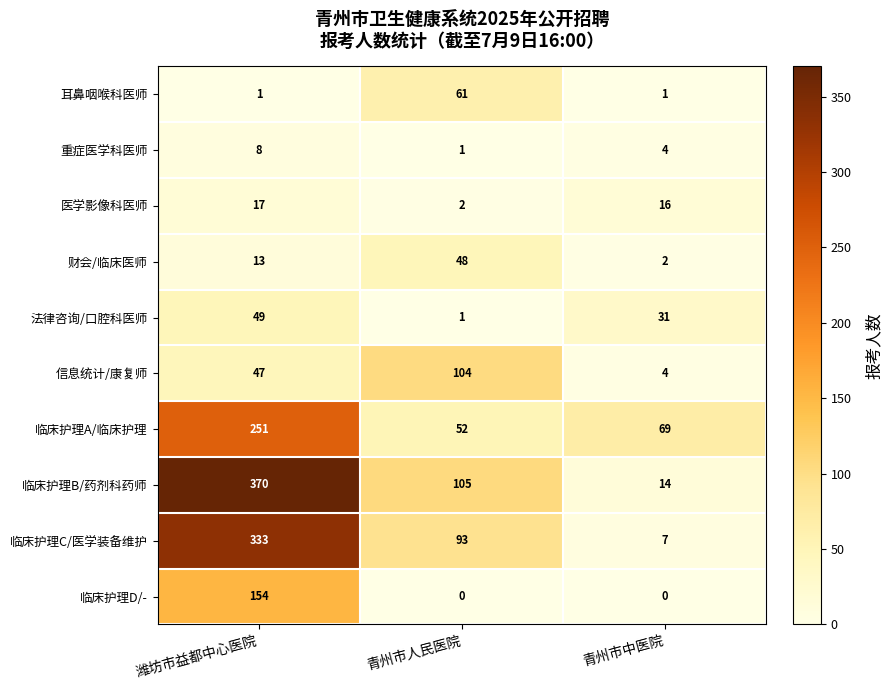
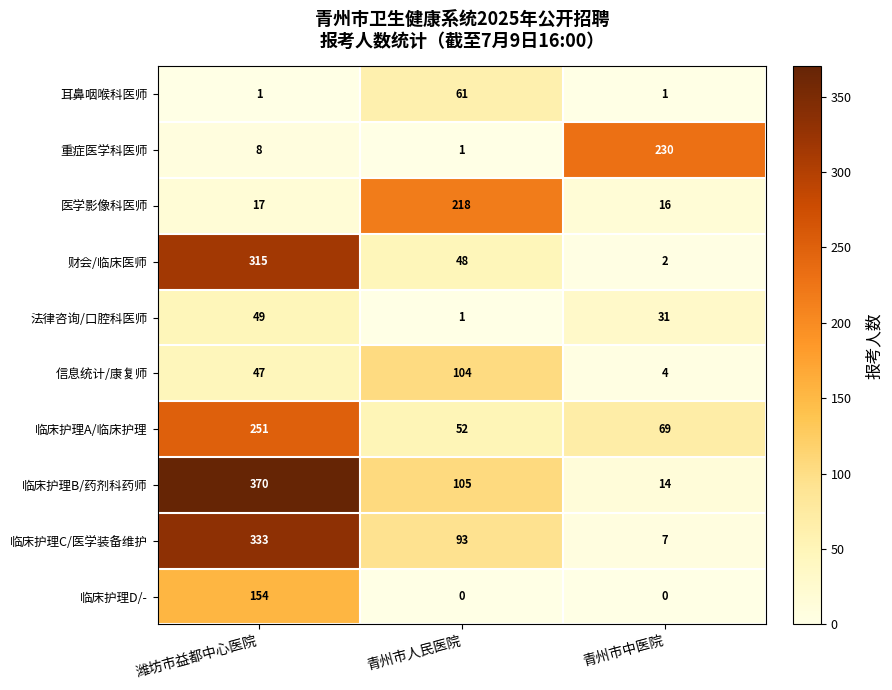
重症医学科医师, 青州市中医院: 4 -> 230
医学影像科医师, 青州市人民医院: 2 -> 218
财会/临床医师, 潍坊市益都中心医院: 13 -> 315
